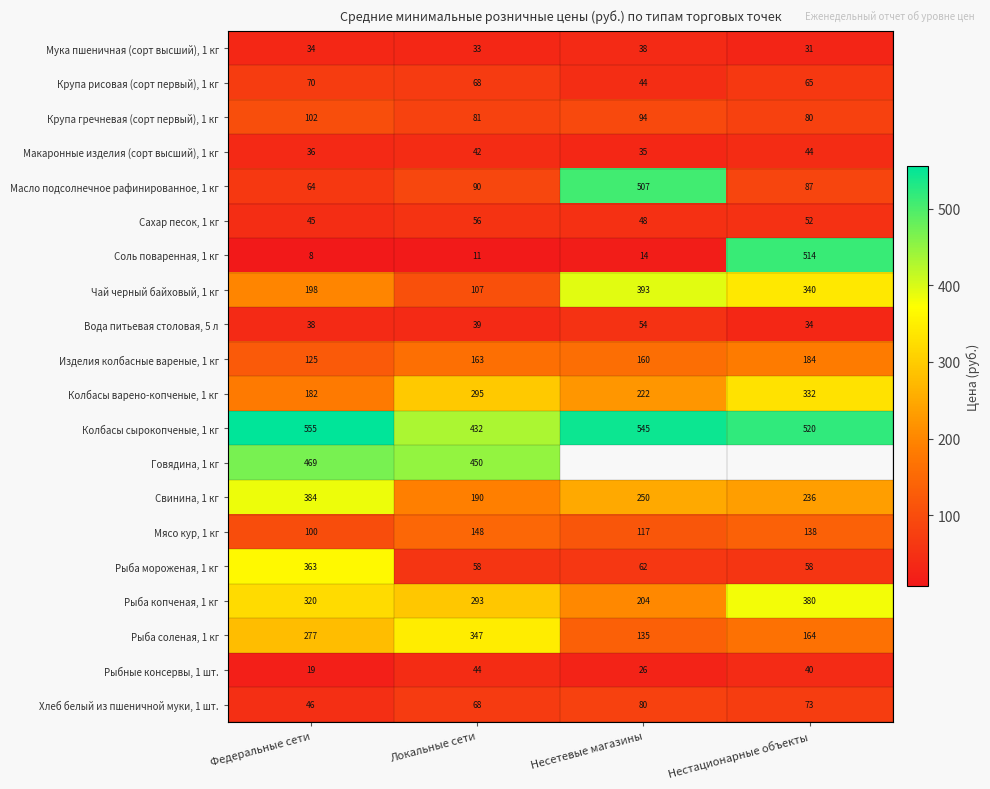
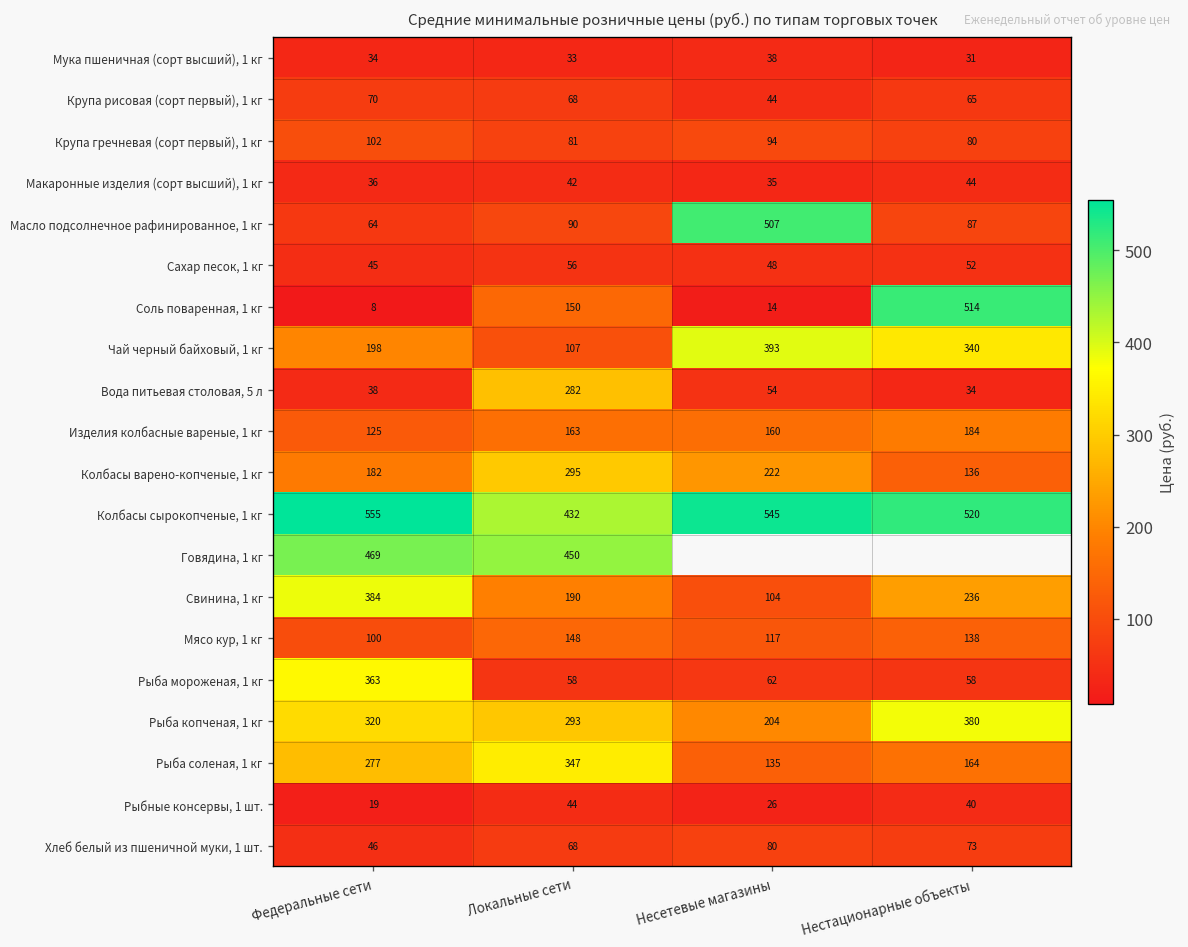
Соль поваренная, 1 кг, Локальные сети: 11 -> 150
Вода питьевая столовая, 5 л, Локальные сети: 39 -> 282
Колбасы варено-копченые, 1 кг, Нестационарные объекты: 332 -> 136
Свинина, 1 кг, Несетевые магазины: 250 -> 104
